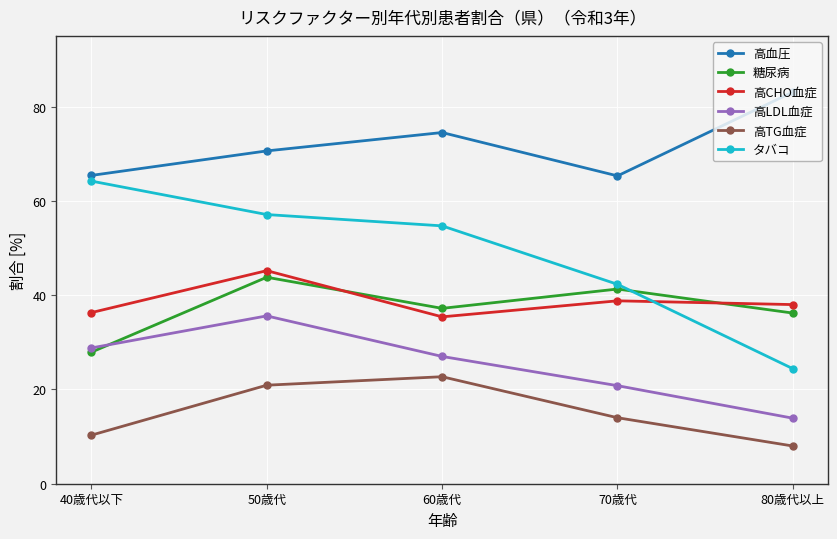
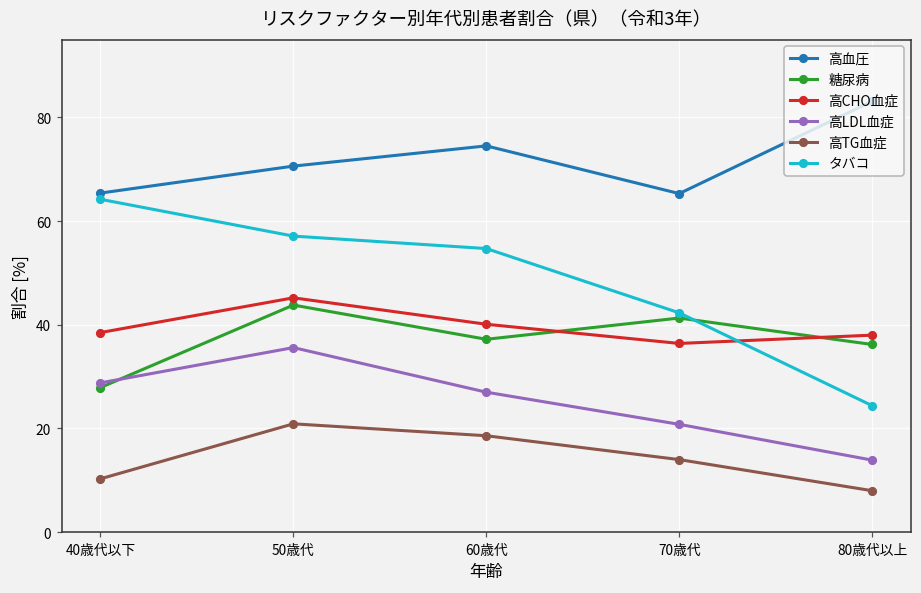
高CHO血症, 40歳代以下: 36 -> 39
高CHO血症, 60歳代: 35 -> 40
高TG血症, 60歳代: 23 -> 19
高CHO血症, 70歳代: 39 -> 36
